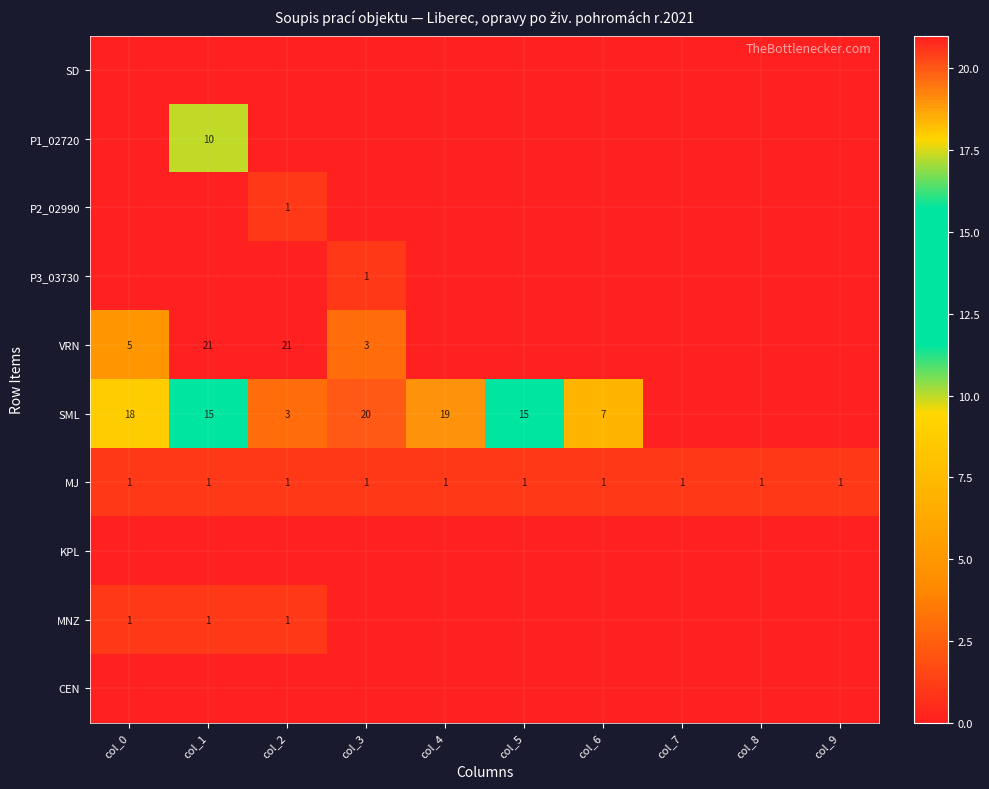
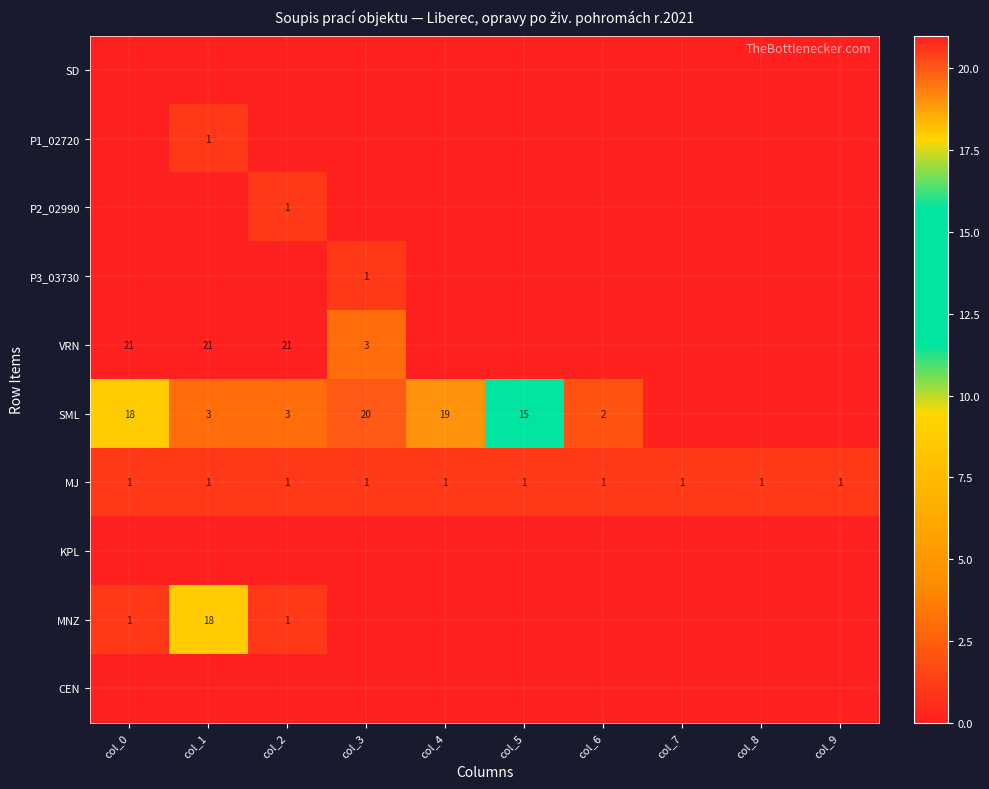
P1_02720, col_1: 10 -> 1
VRN, col_0: 5 -> 21
SML, col_1: 15 -> 3
SML, col_6: 7 -> 2
MNZ, col_1: 1 -> 18
